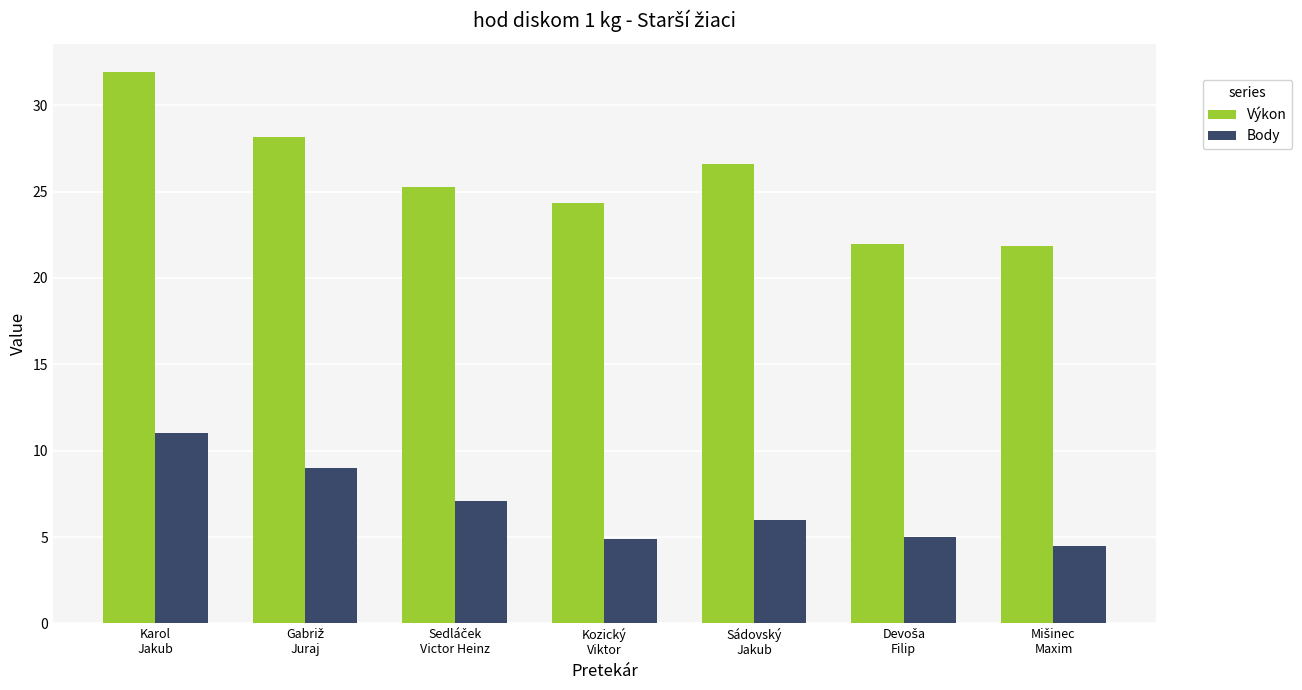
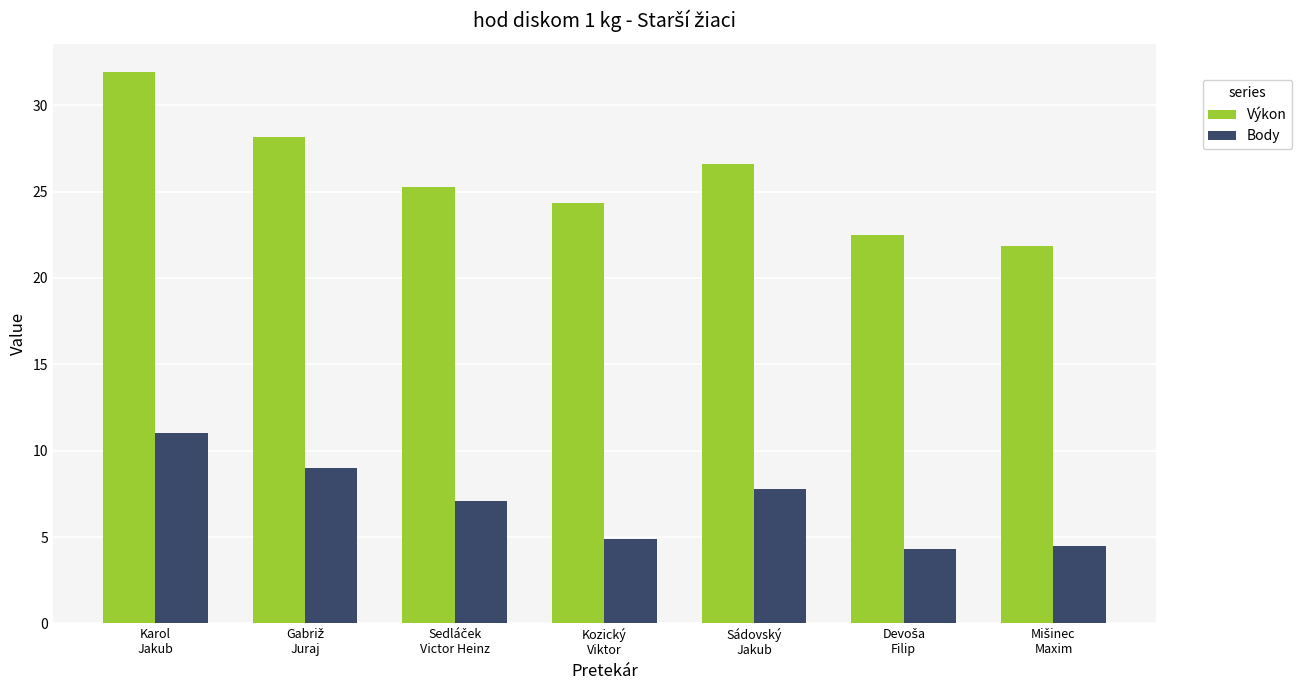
Body, Sádovský Jakub: 6.0 -> 7.8
Výkon, Devoša Filip: 22.0 -> 22.5
Body, Devoša Filip: 5.0 -> 4.3
